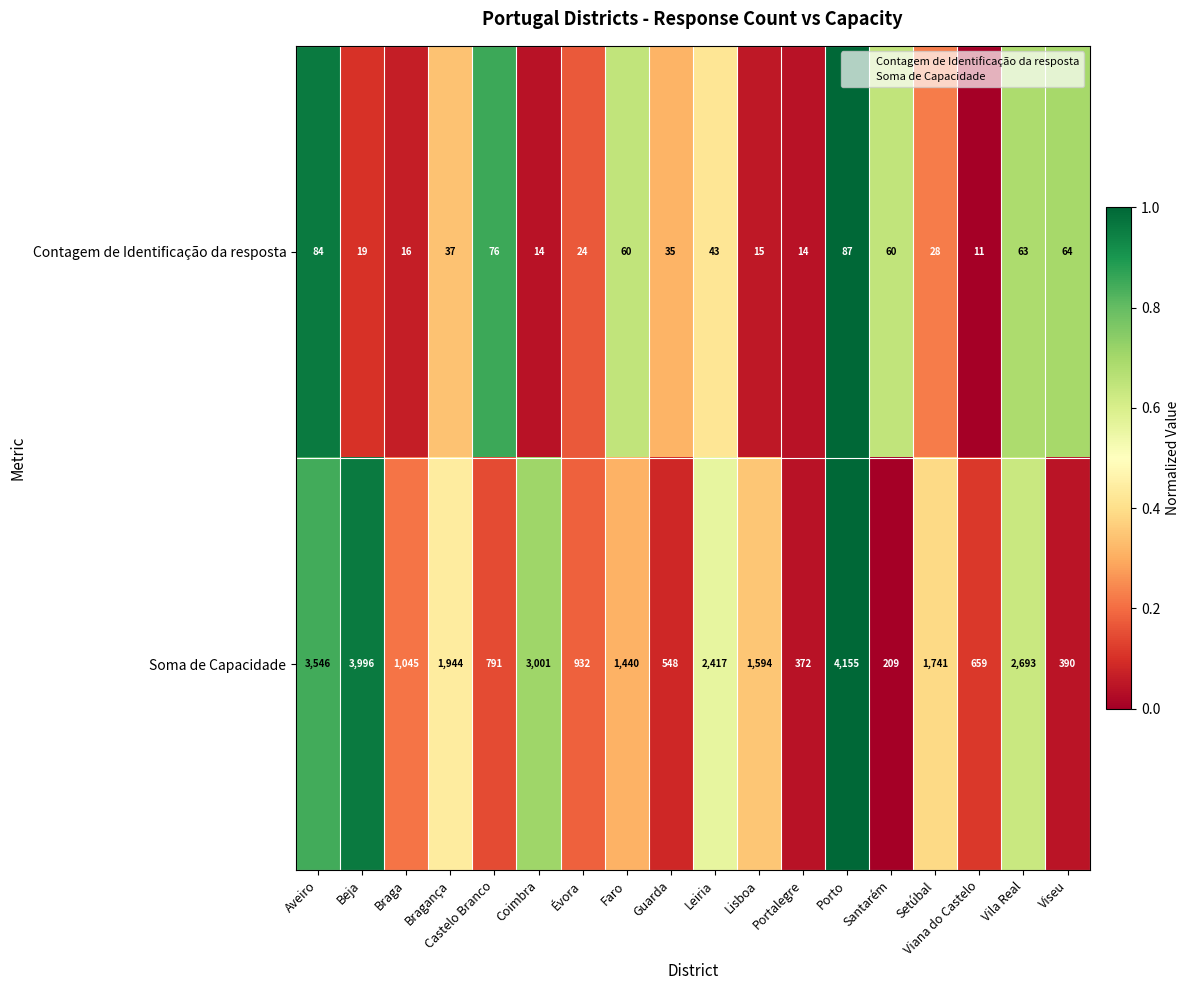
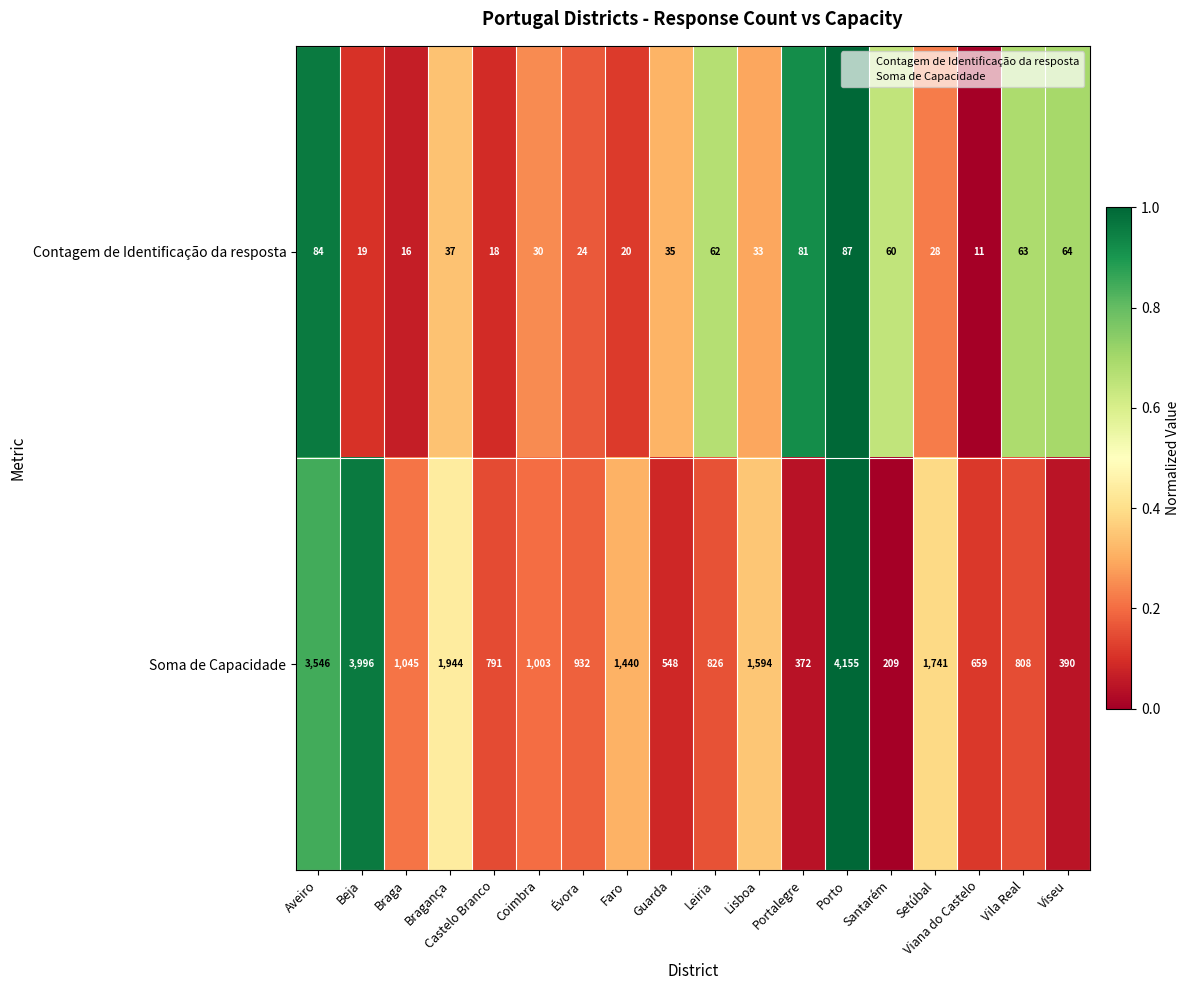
Contagem de Identificação da resposta, Castelo Branco: 76 -> 18
Contagem de Identificação da resposta, Coimbra: 14 -> 30
Contagem de Identificação da resposta, Faro: 60 -> 20
Contagem de Identificação da resposta, Leiria: 43 -> 62
Contagem de Identificação da resposta, Lisboa: 15 -> 33
Contagem de Identificação da resposta, Portalegre: 14 -> 81
Soma de Capacidade, Coimbra: 3,001 -> 1,003
Soma de Capacidade, Leiria: 2,417 -> 826
Soma de Capacidade, Vila Real: 2,693 -> 808
